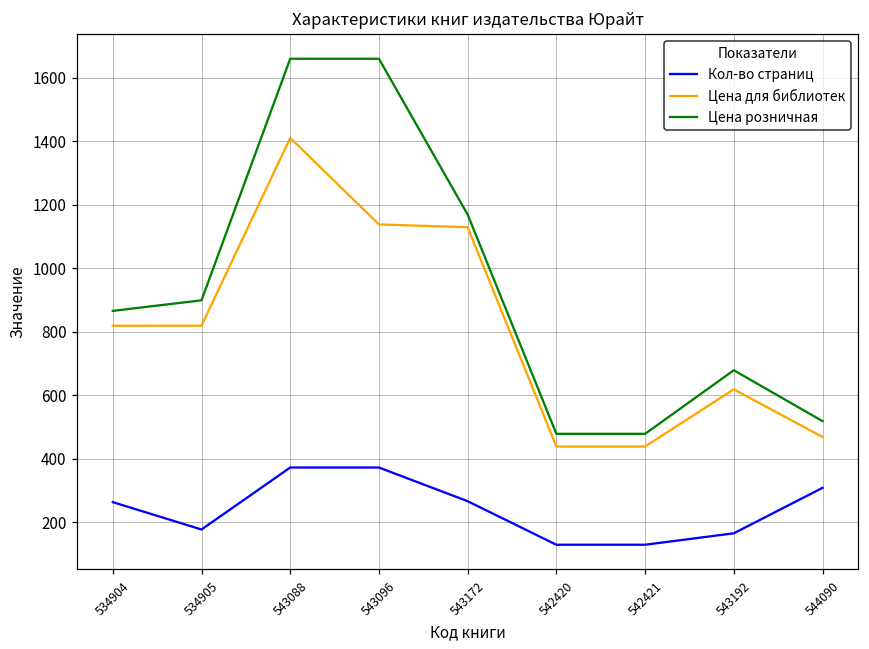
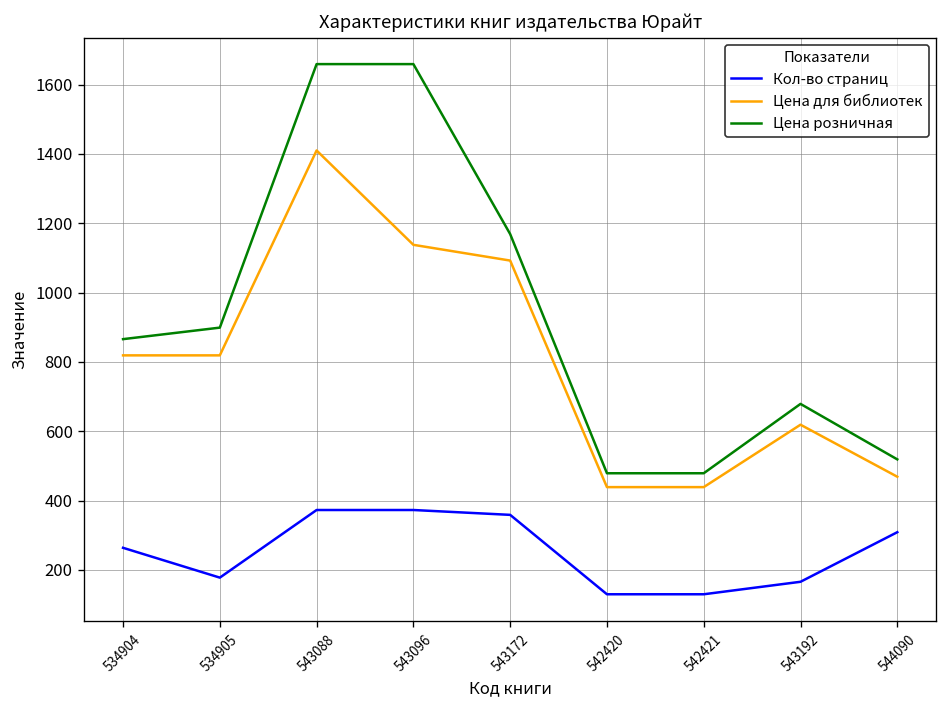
Кол-во страниц, 543172: 270 -> 360
Цена для библиотек, 543172: 1130 -> 1090
